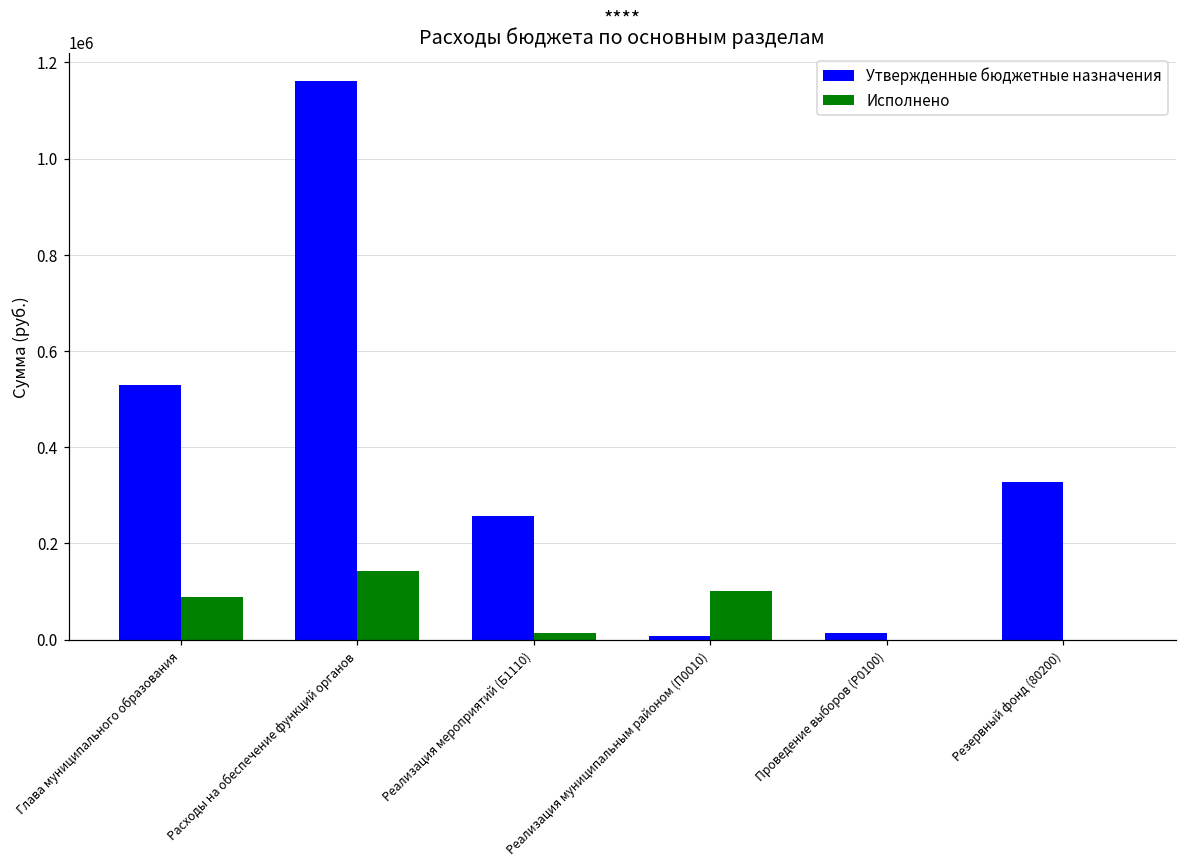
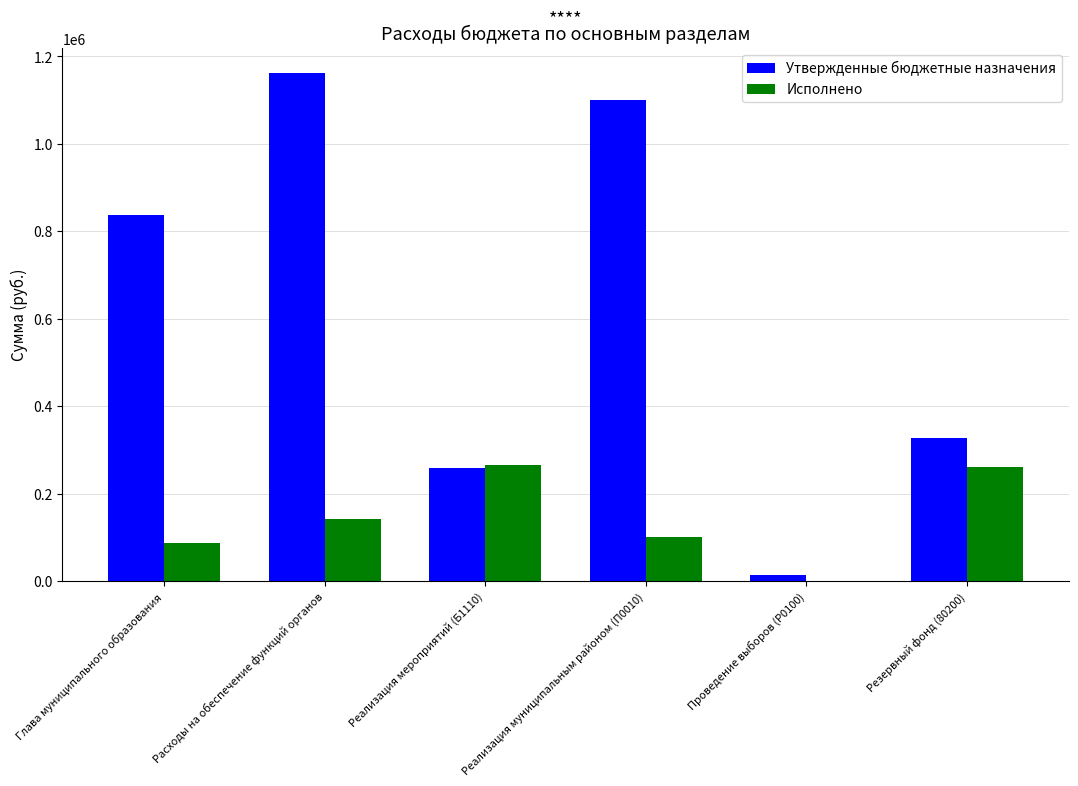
Утвержденные бюджетные назначения, Глава муниципального образования: 530000 -> 840000
Исполнено, Реализация мероприятий (Б1110): 10000 -> 260000
Утвержденные бюджетные назначения, Реализация муниципальным районом (П0010): 10000 -> 1100000
Исполнено, Резервный фонд (80200): 0 -> 260000
